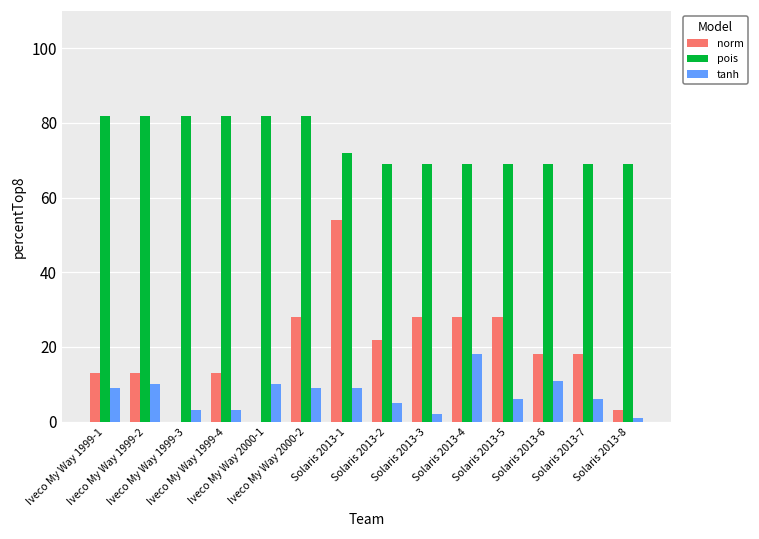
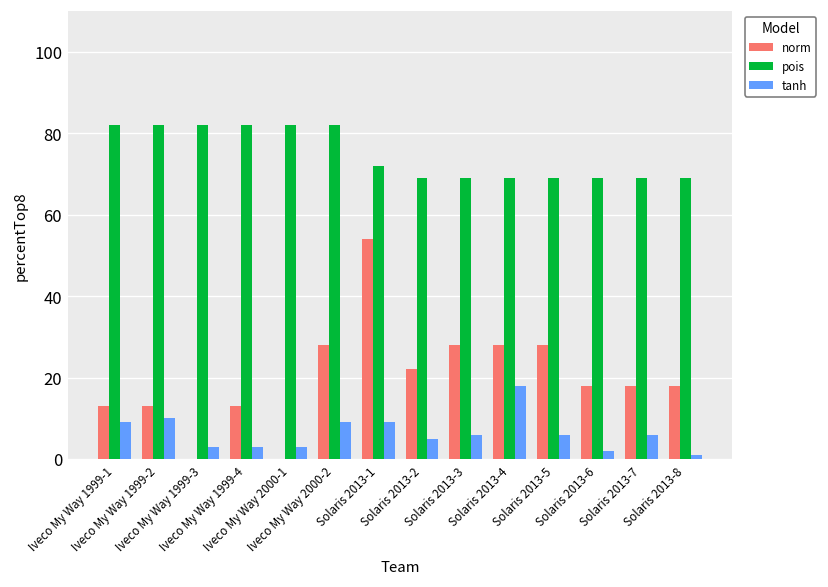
tanh, Iveco My Way 2000-1: 10 -> 3
tanh, Solaris 2013-3: 2 -> 6
tanh, Solaris 2013-6: 11 -> 2
norm, Solaris 2013-8: 3 -> 18
